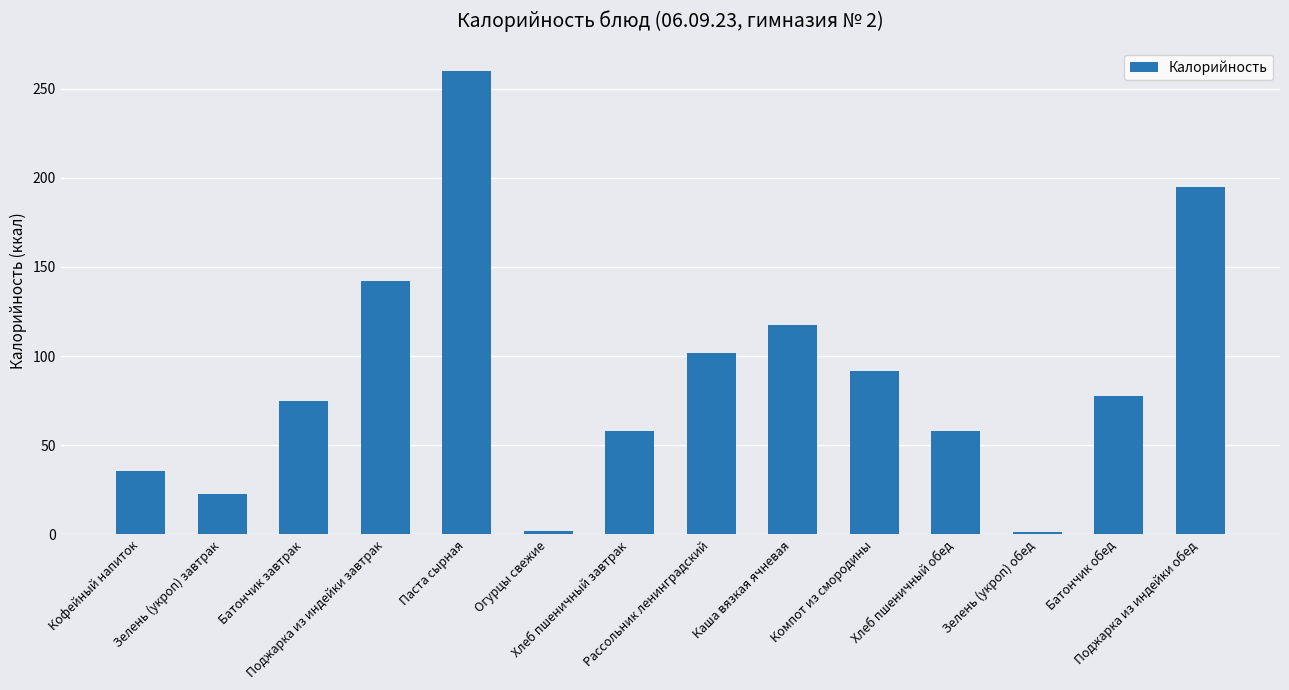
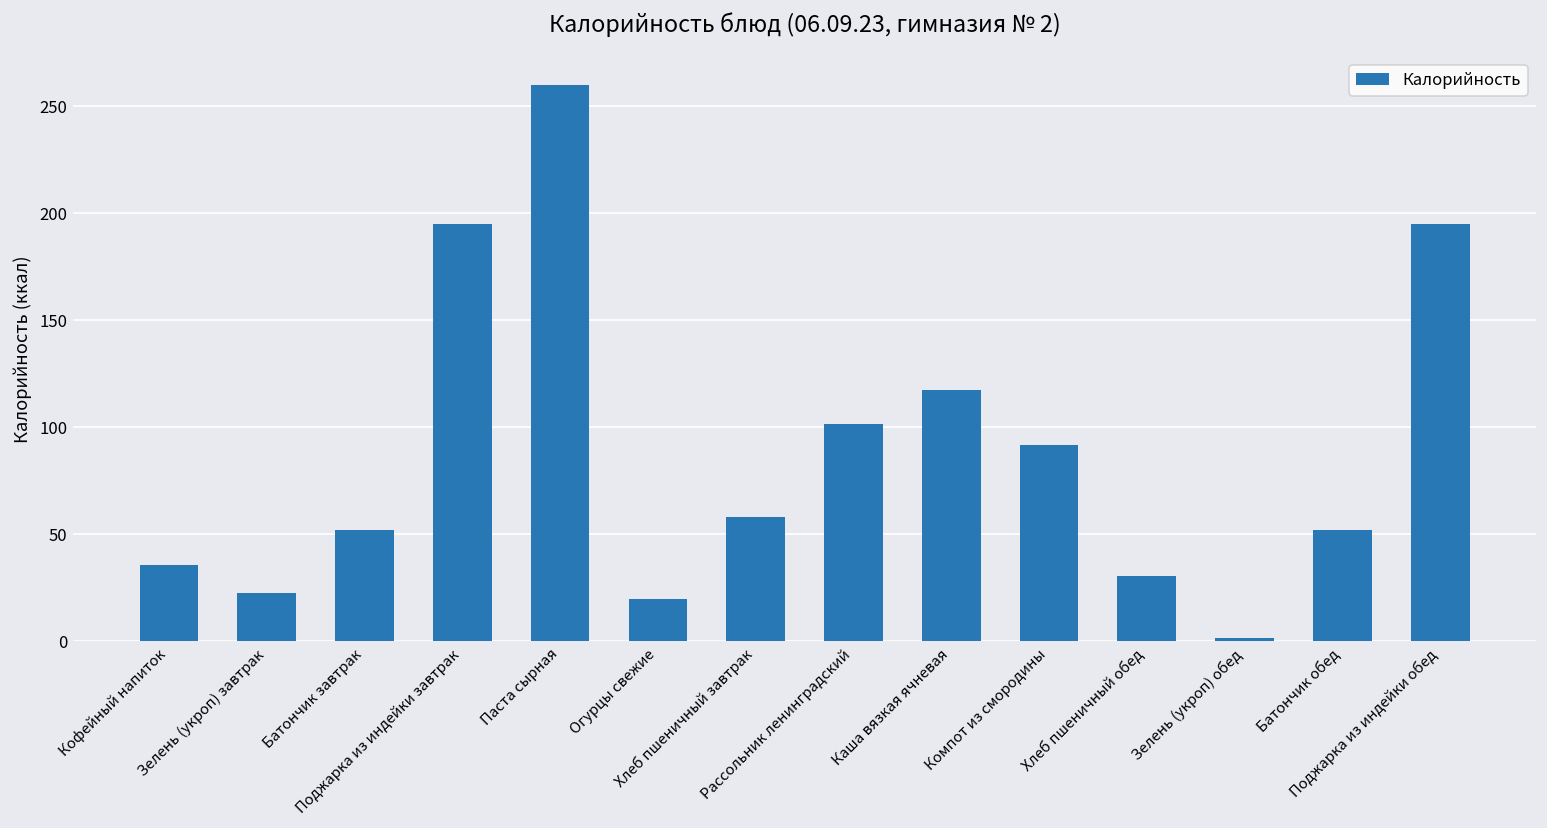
Батончик завтрак: 75 -> 52
Поджарка из индейки завтрак: 142 -> 195
Огурцы свежие: 2 -> 20
Хлеб пшеничный обед: 58 -> 31
Батончик обед: 77 -> 52
